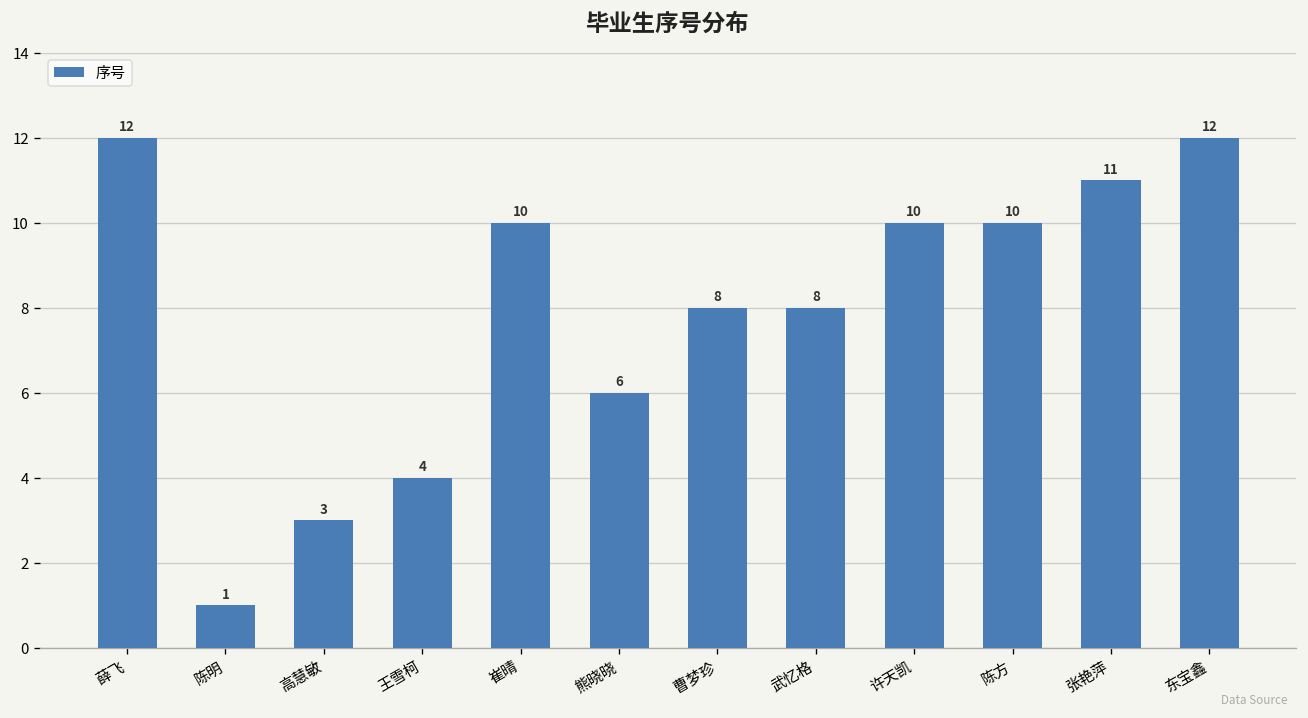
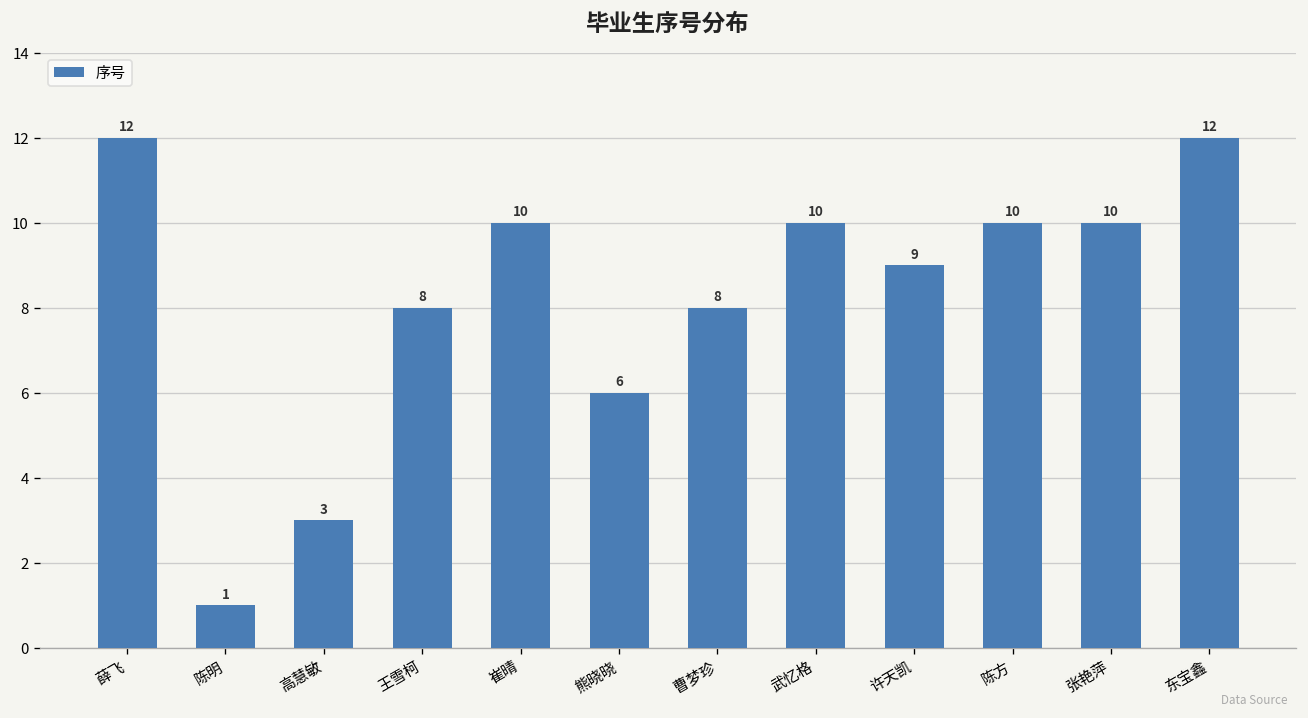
王雪柯: 4 -> 8
武忆格: 8 -> 10
许天凯: 10 -> 9
张艳萍: 11 -> 10
